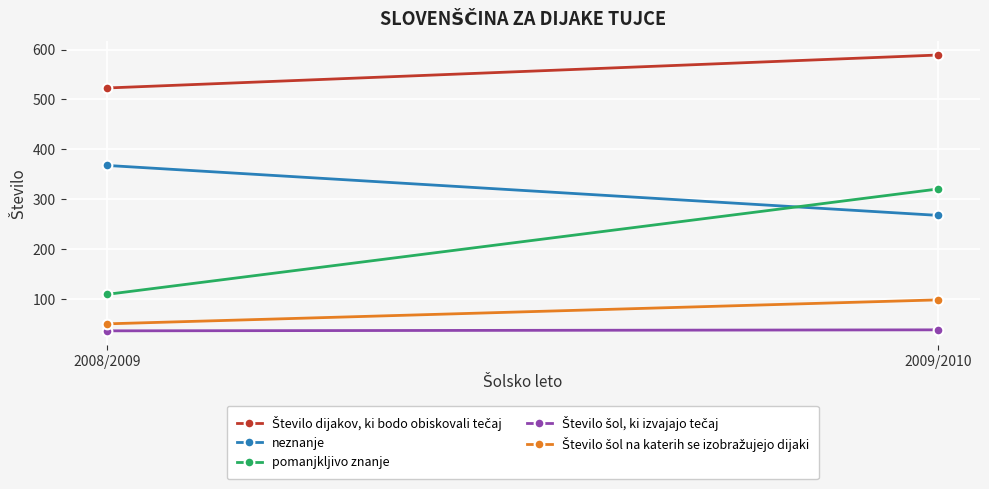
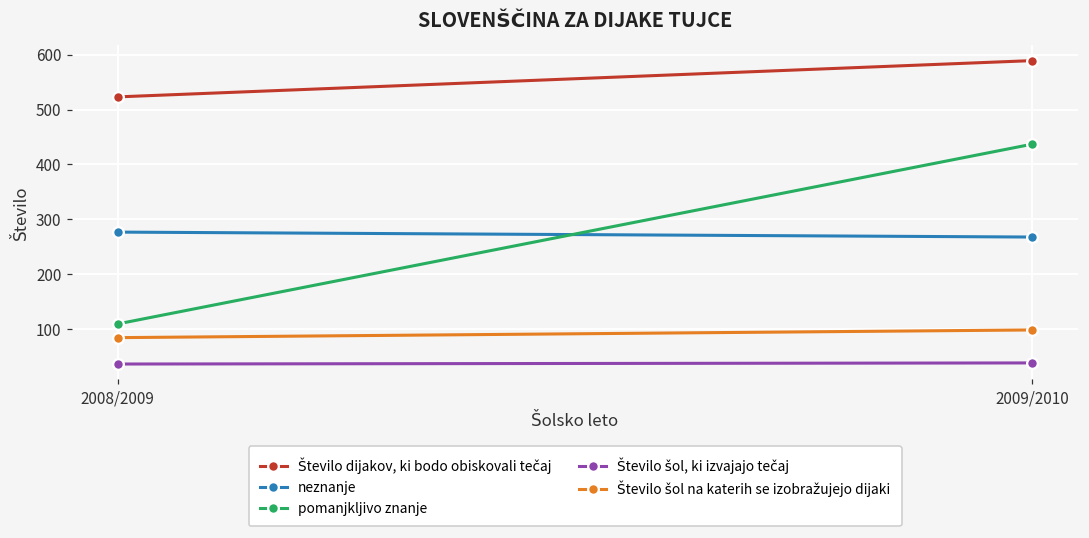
neznanje, 2008/2009: 370 -> 280
Število šol na katerih se izobražujejo dijaki, 2008/2009: 50 -> 90
pomanjkljivo znanje, 2009/2010: 320 -> 440
